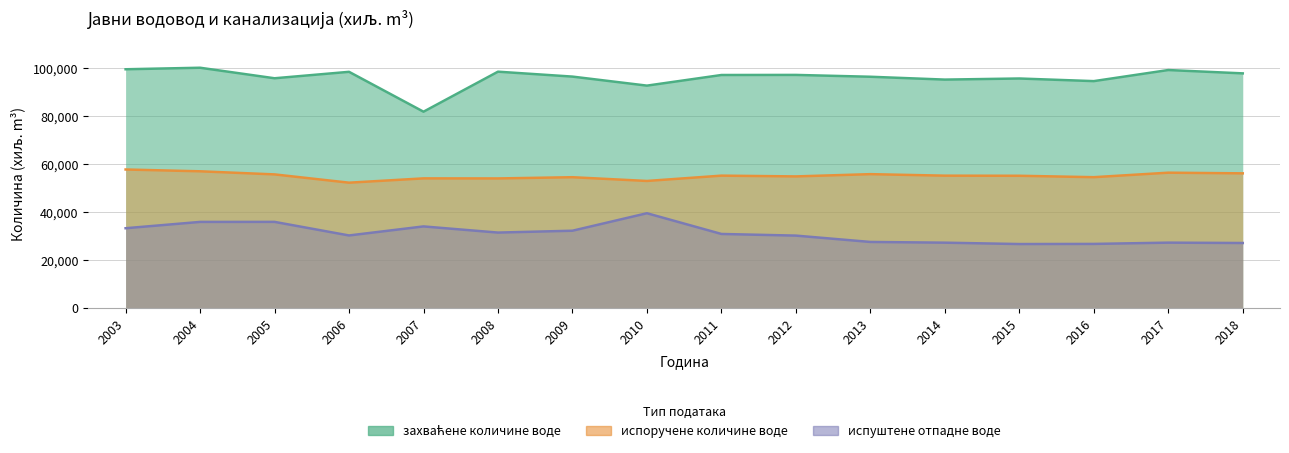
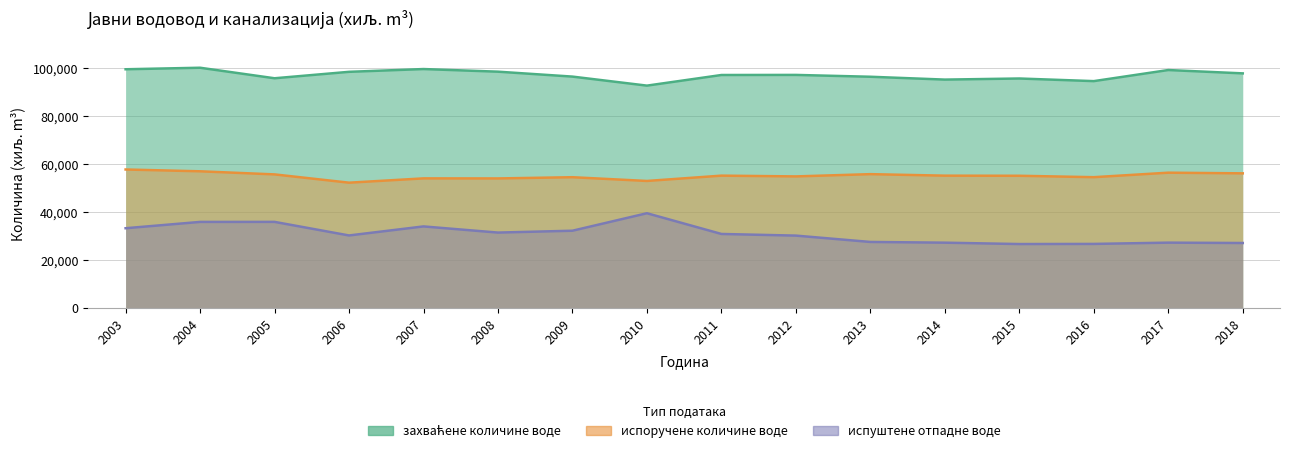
захваћене количине воде, 2007: 82,000 -> 100,000
